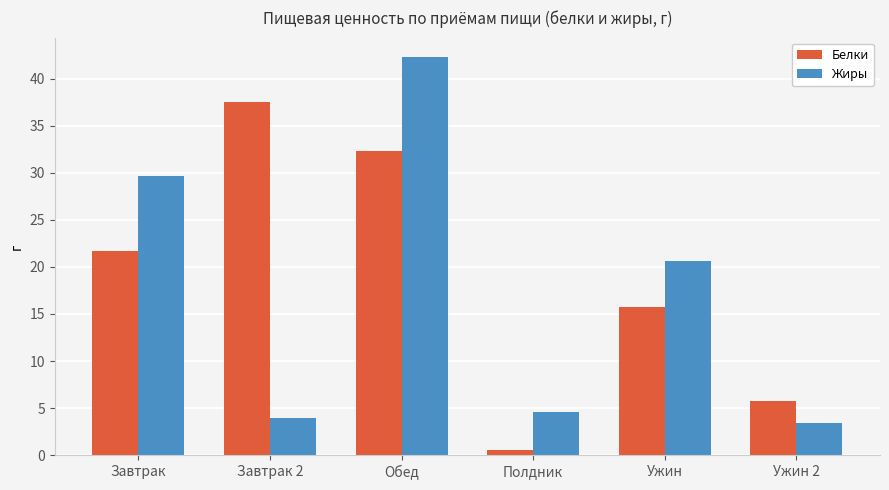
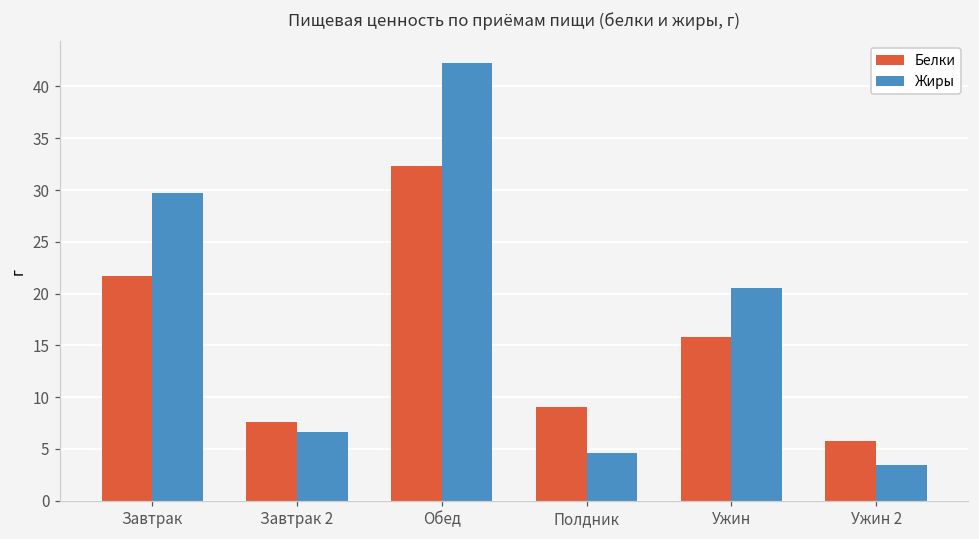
Белки, Завтрак 2: 38 -> 8
Жиры, Завтрак 2: 4 -> 7
Белки, Полдник: 1 -> 9
